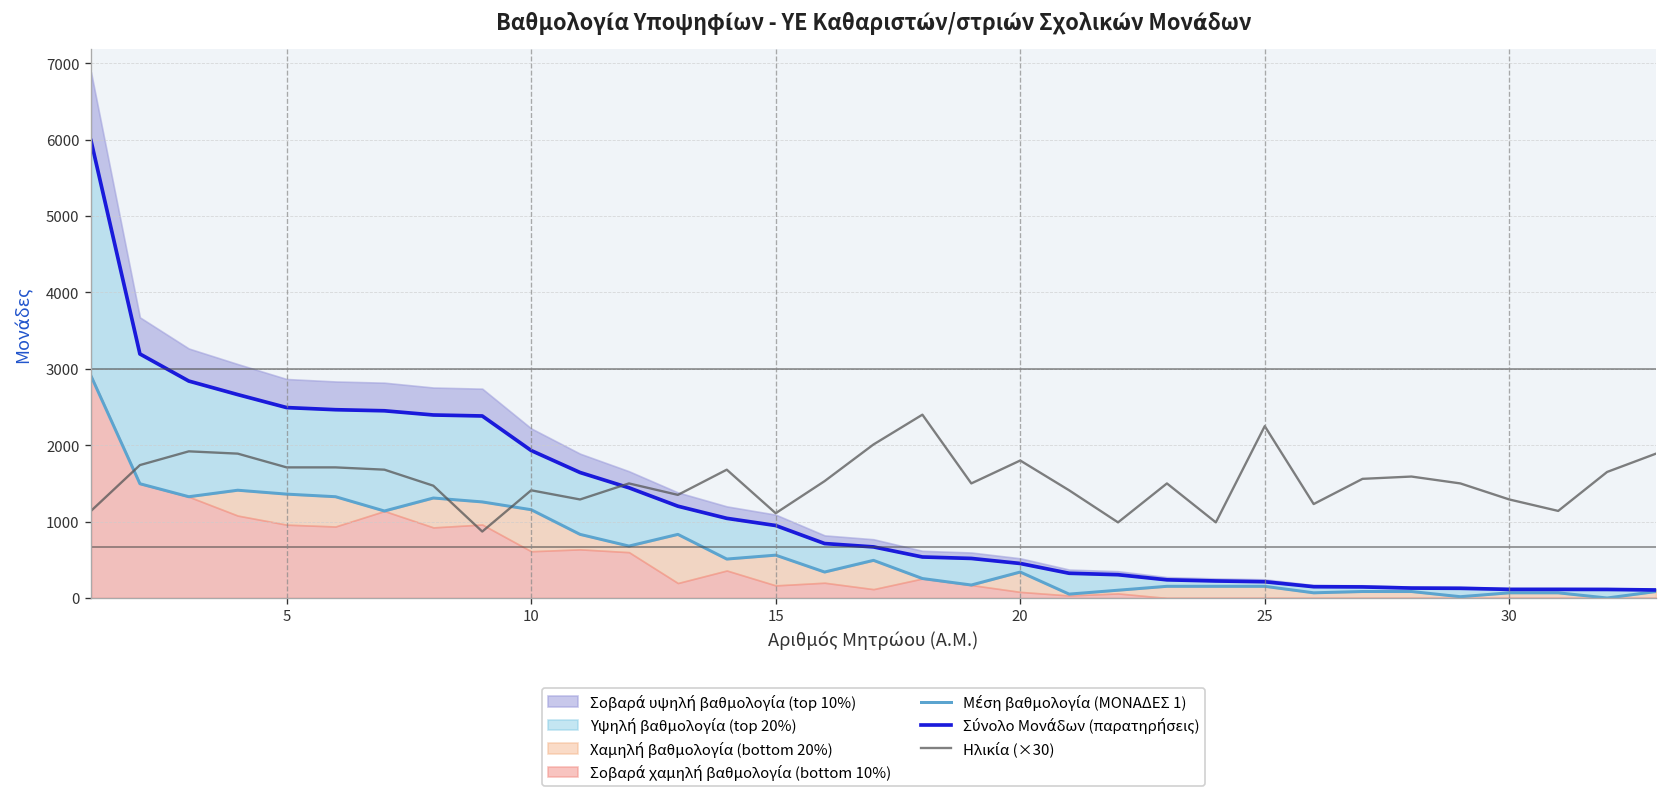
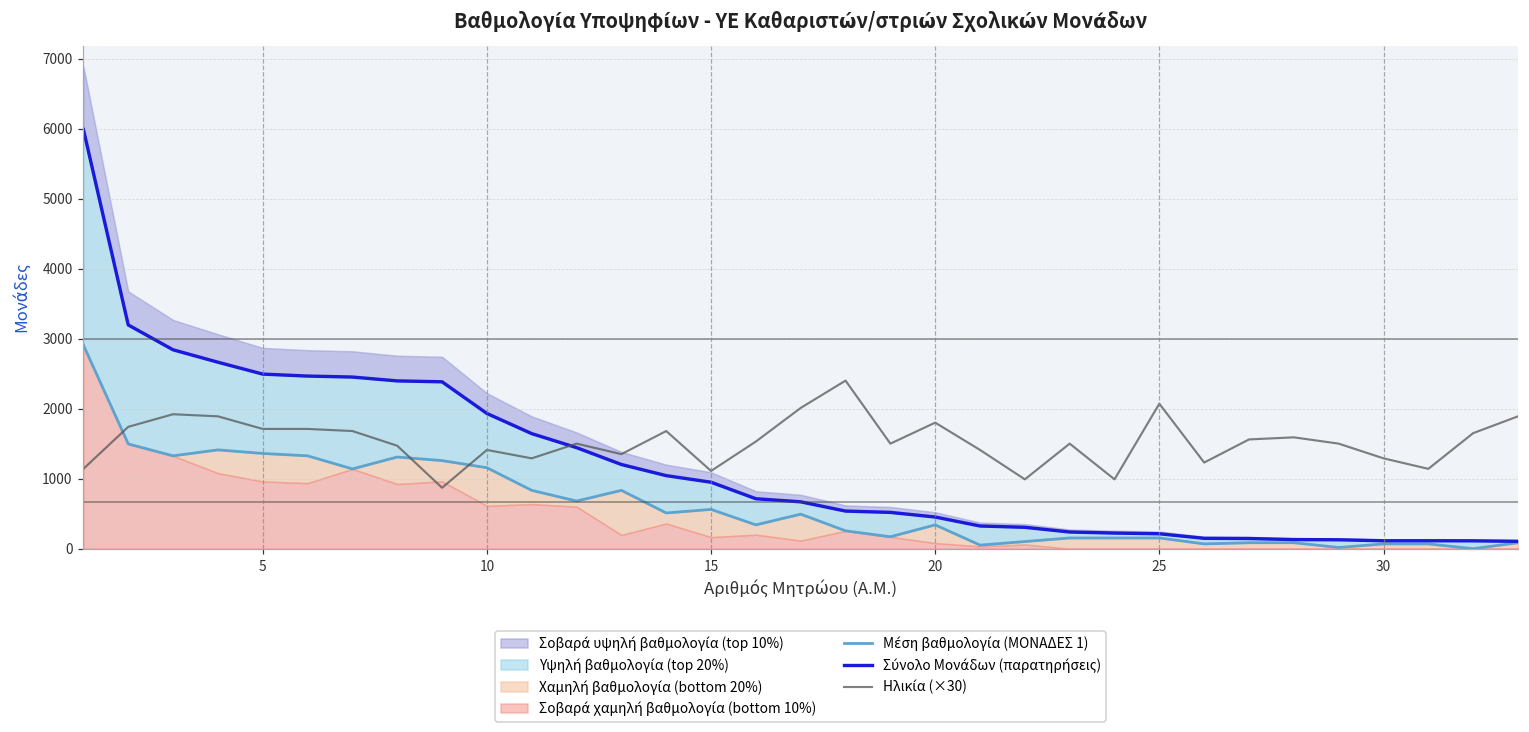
Ηλικία (×30), 25: 2300 -> 2100
